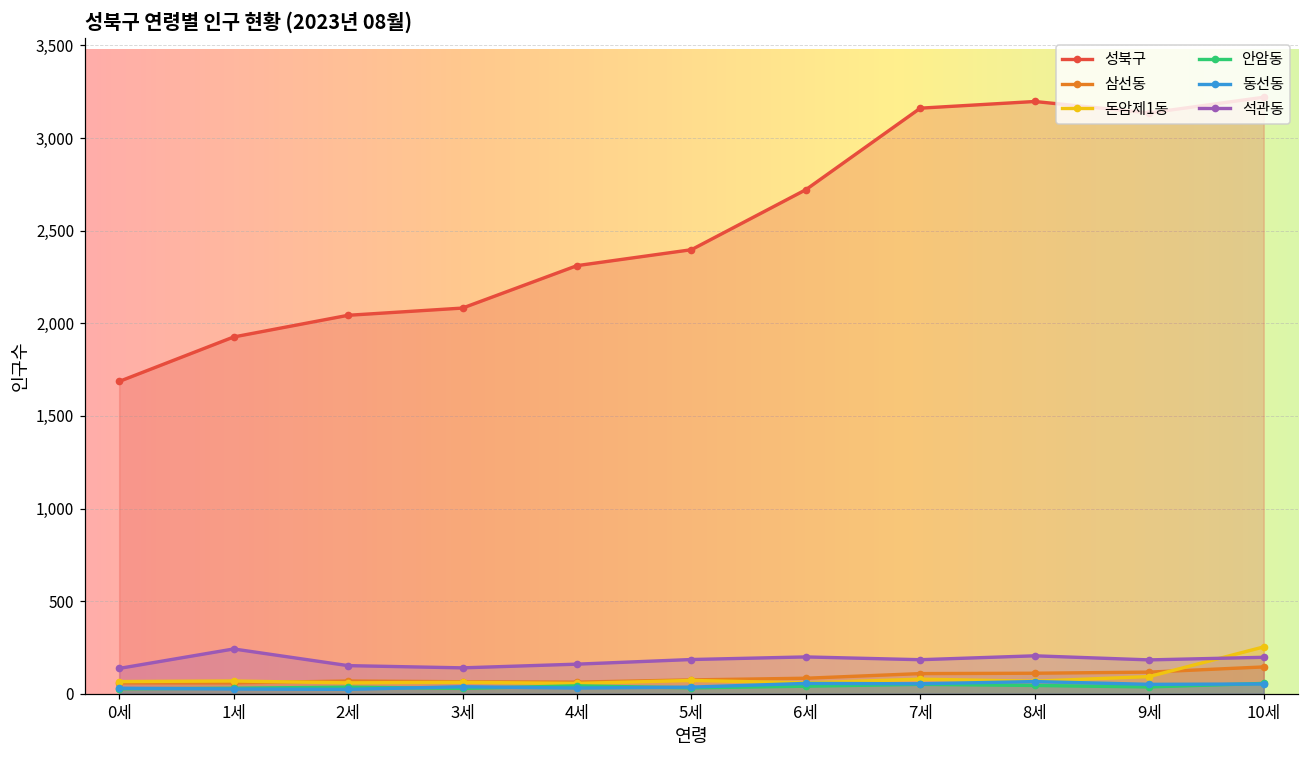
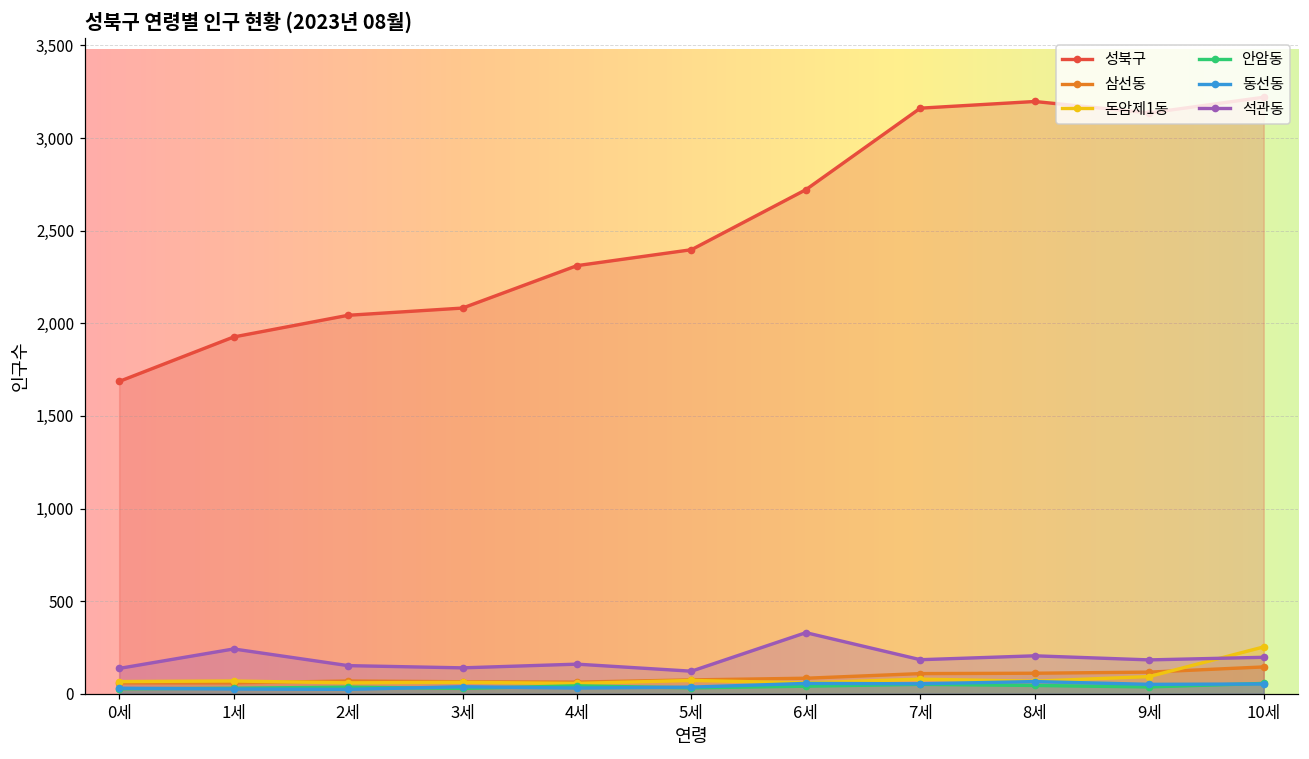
석관동, 5세: 190 -> 120
석관동, 6세: 200 -> 330
